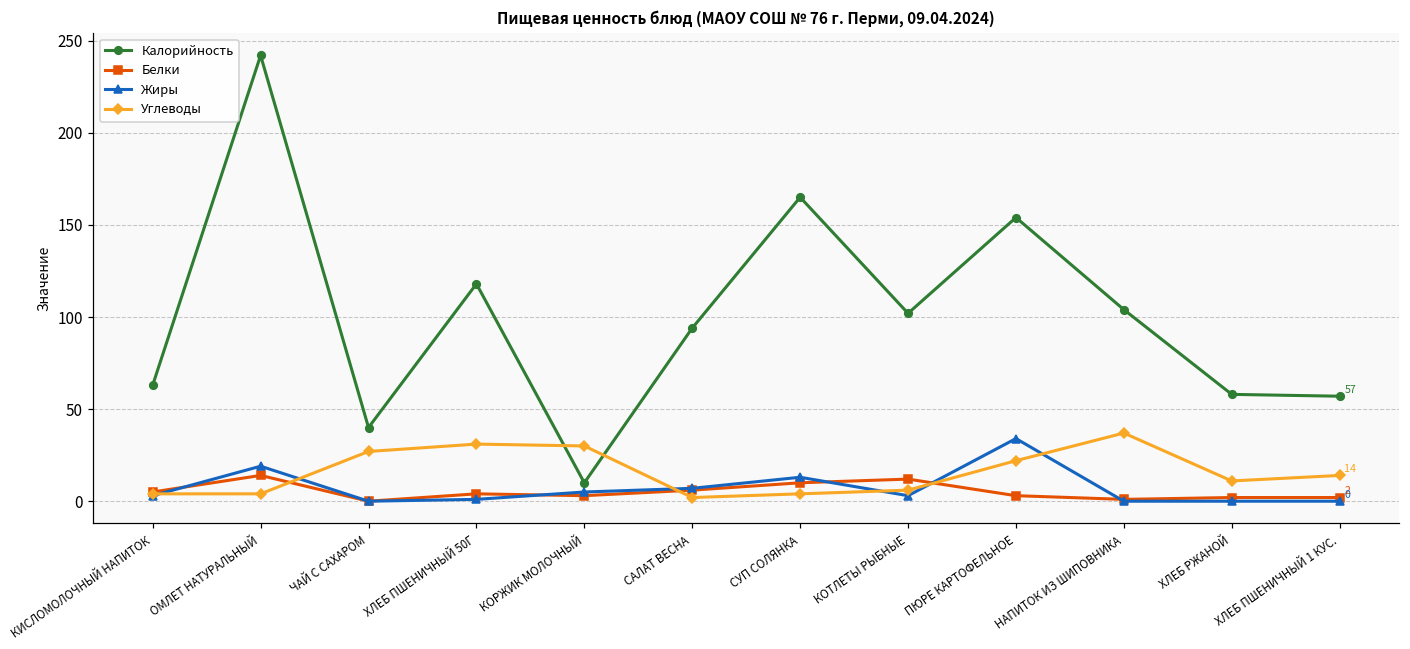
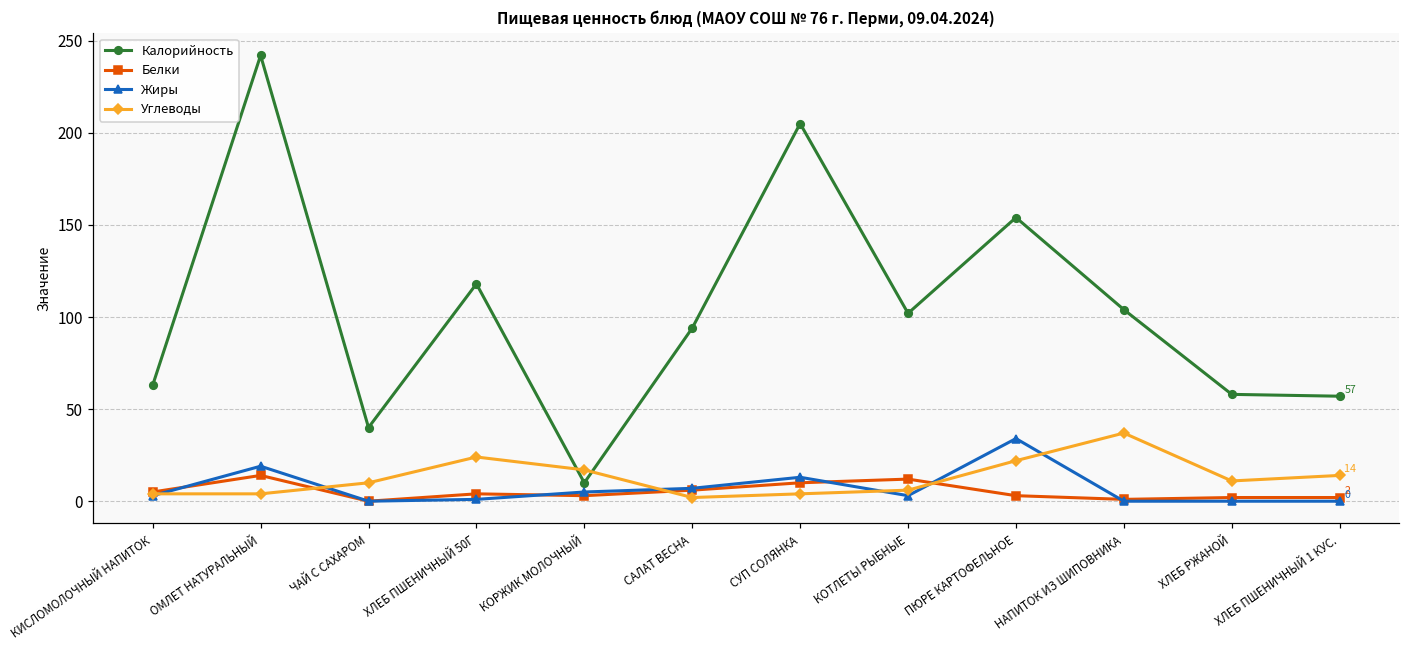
Углеводы, ЧАЙ С САХАРОМ: 27 -> 10
Углеводы, ХЛЕБ ПШЕНИЧНЫЙ 50Г: 31 -> 24
Углеводы, КОРЖИК МОЛОЧНЫЙ: 30 -> 17
Калорийность, СУП СОЛЯНКА: 165 -> 205
